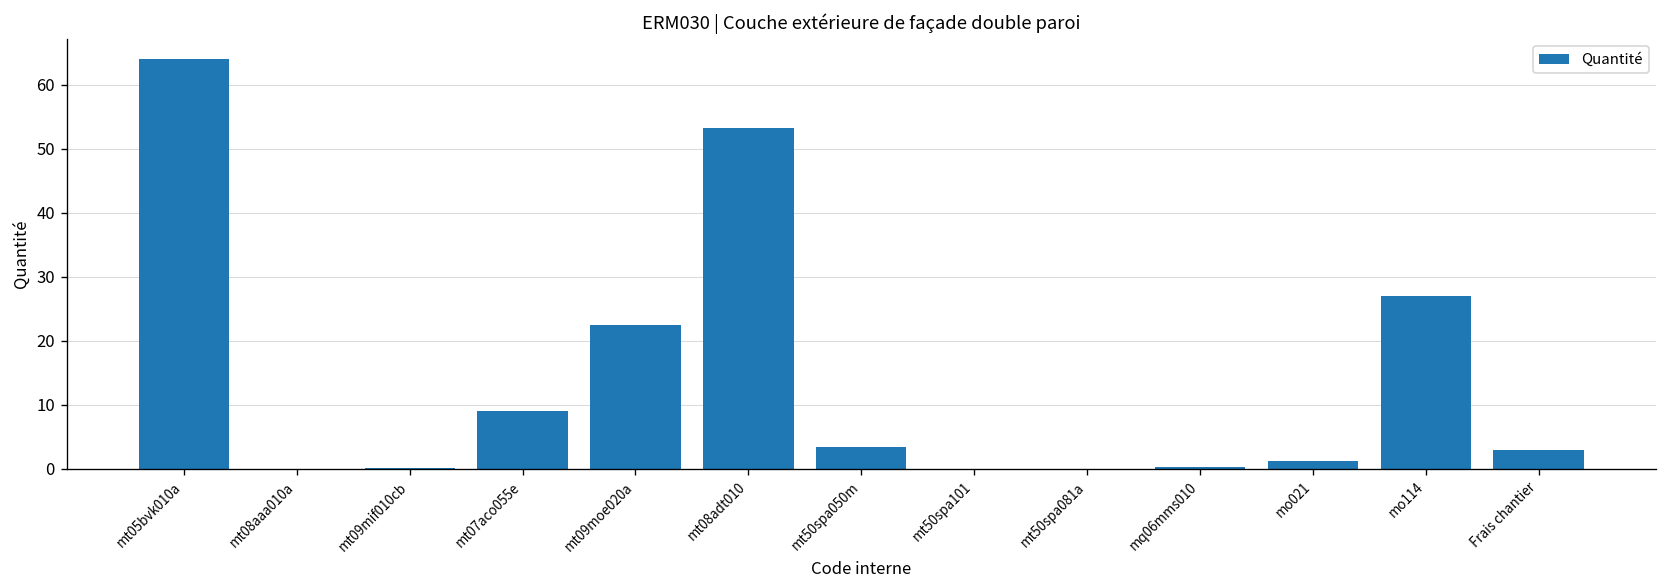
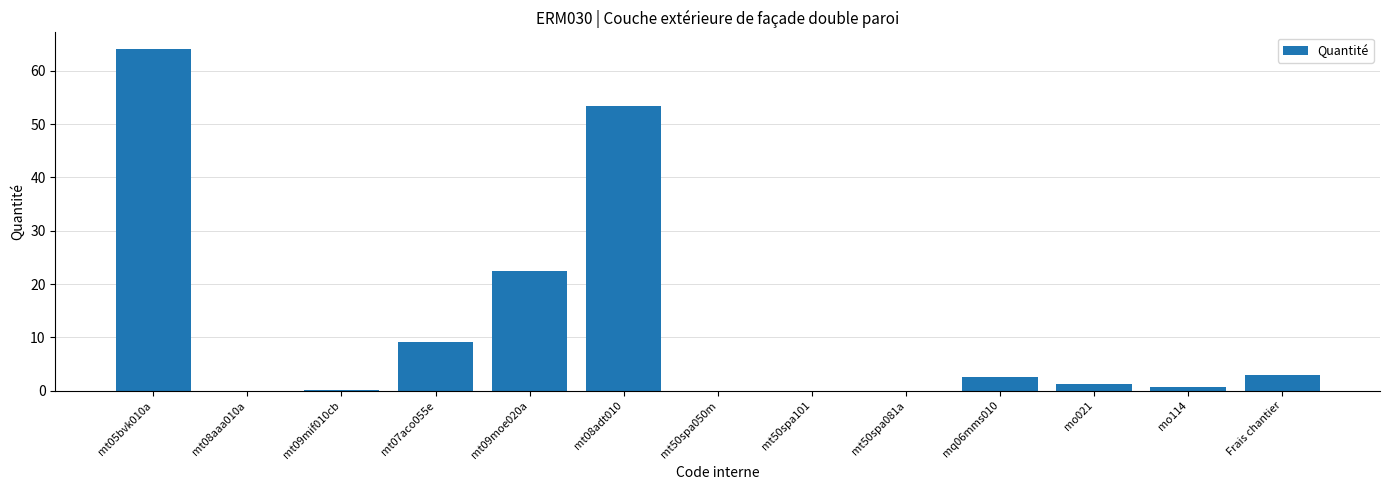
mt50spa050m: 3 -> 0
mq06mms010: 0 -> 3
mo114: 27 -> 1
